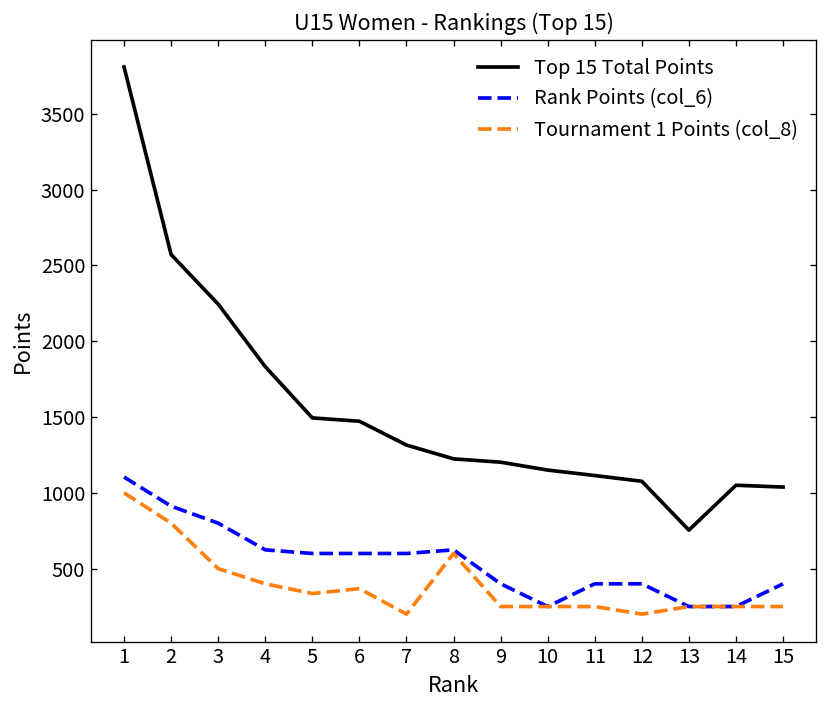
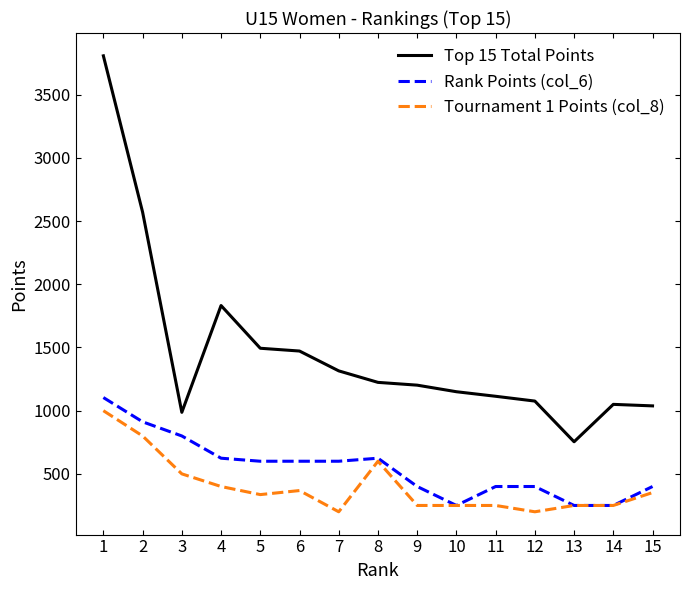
Top 15 Total Points, 3: 2240 -> 990
Tournament 1 Points (col_8), 15: 250 -> 350
